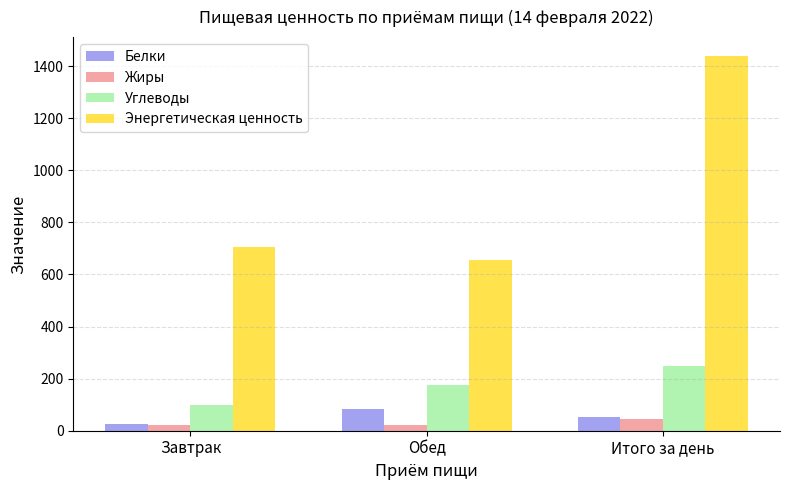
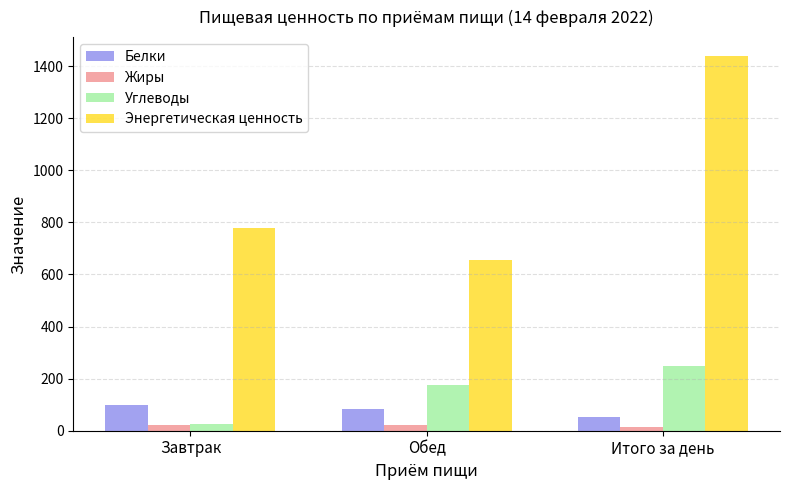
Белки, Завтрак: 30 -> 100
Углеводы, Завтрак: 100 -> 30
Энергетическая ценность, Завтрак: 710 -> 780
Жиры, Итого за день: 50 -> 20
